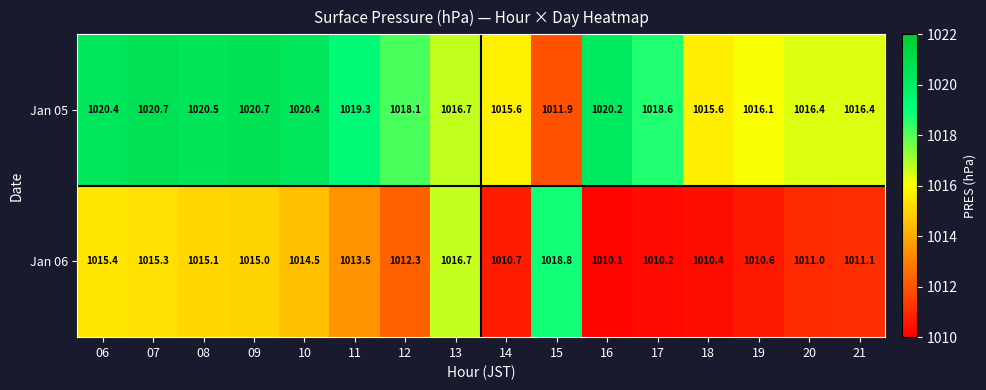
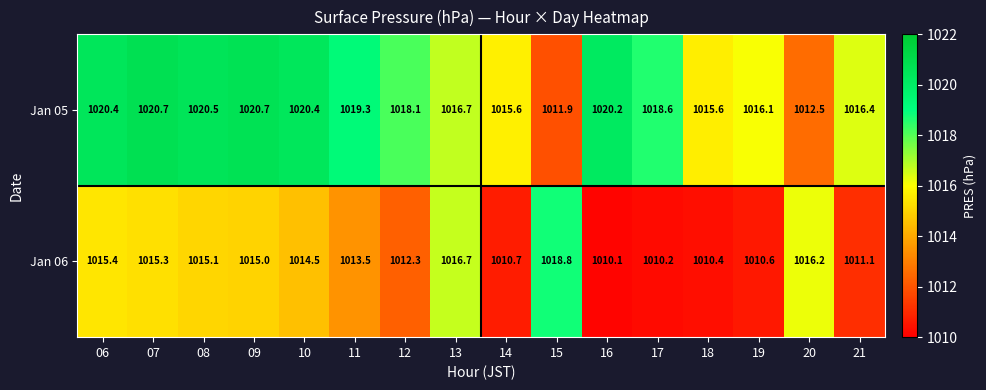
Jan 05, 20: 1016.4 -> 1012.5
Jan 06, 20: 1011.0 -> 1016.2
